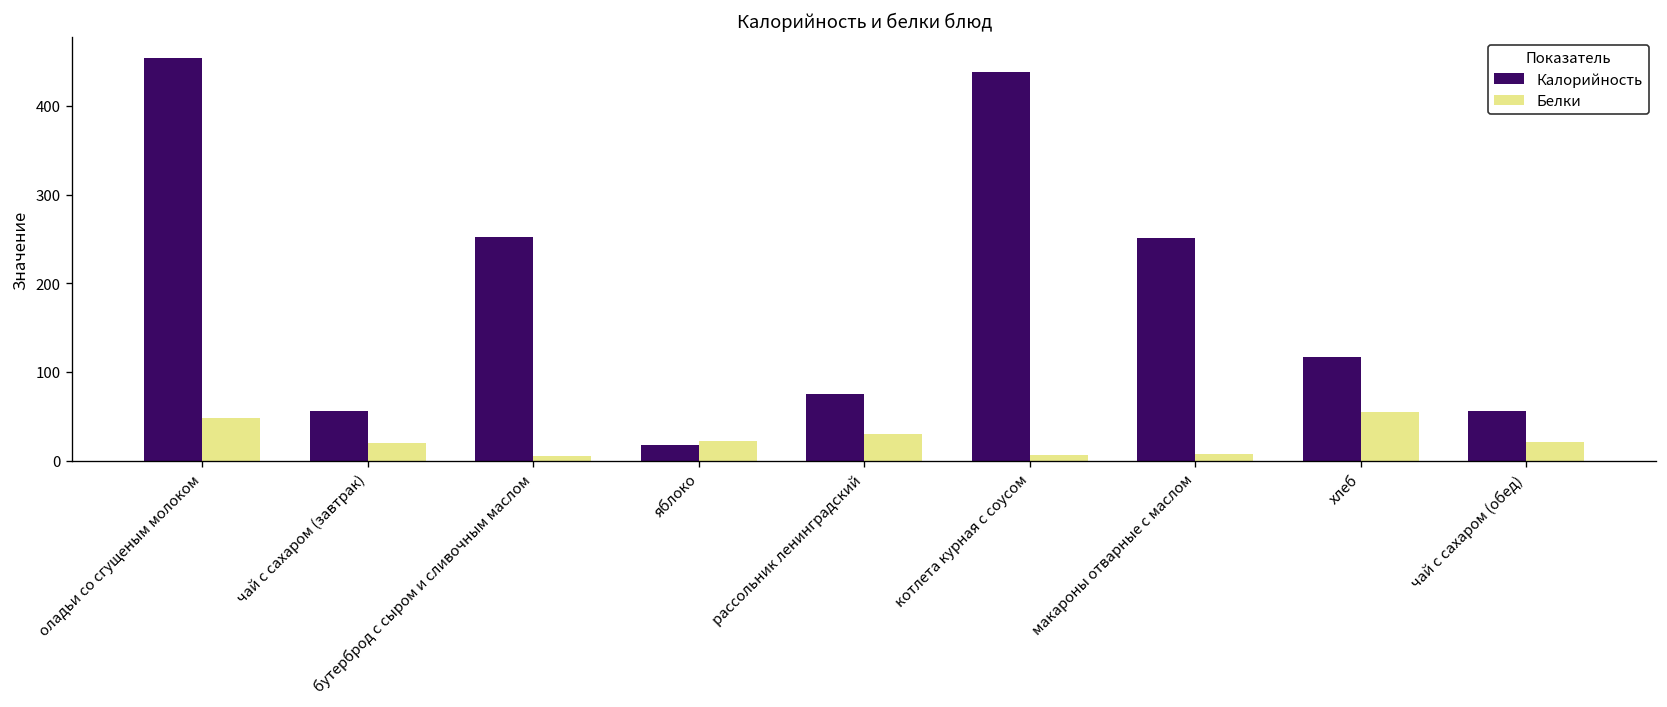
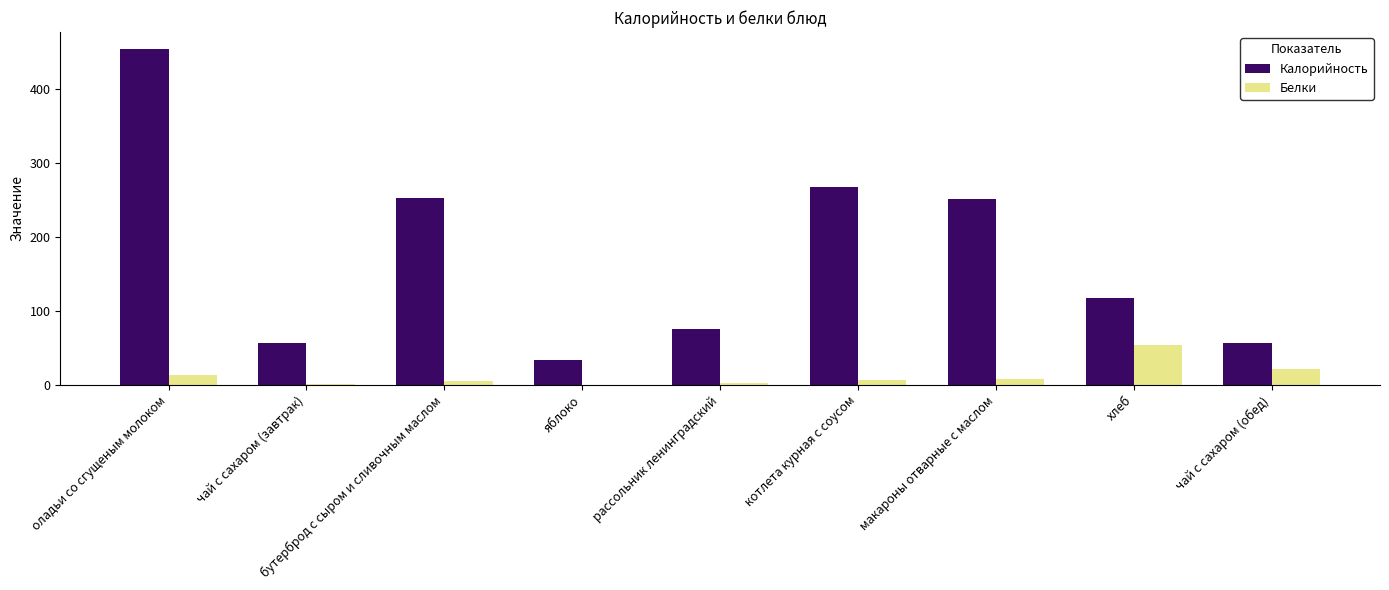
Белки, оладьи со сгущеным молоком: 50 -> 10
Белки, чай с сахаром (завтрак): 20 -> 0
Калорийность, яблоко: 20 -> 30
Белки, яблоко: 20 -> 0
Белки, рассольник ленинградский: 30 -> 0
Калорийность, котлета курная с соусом: 440 -> 270
